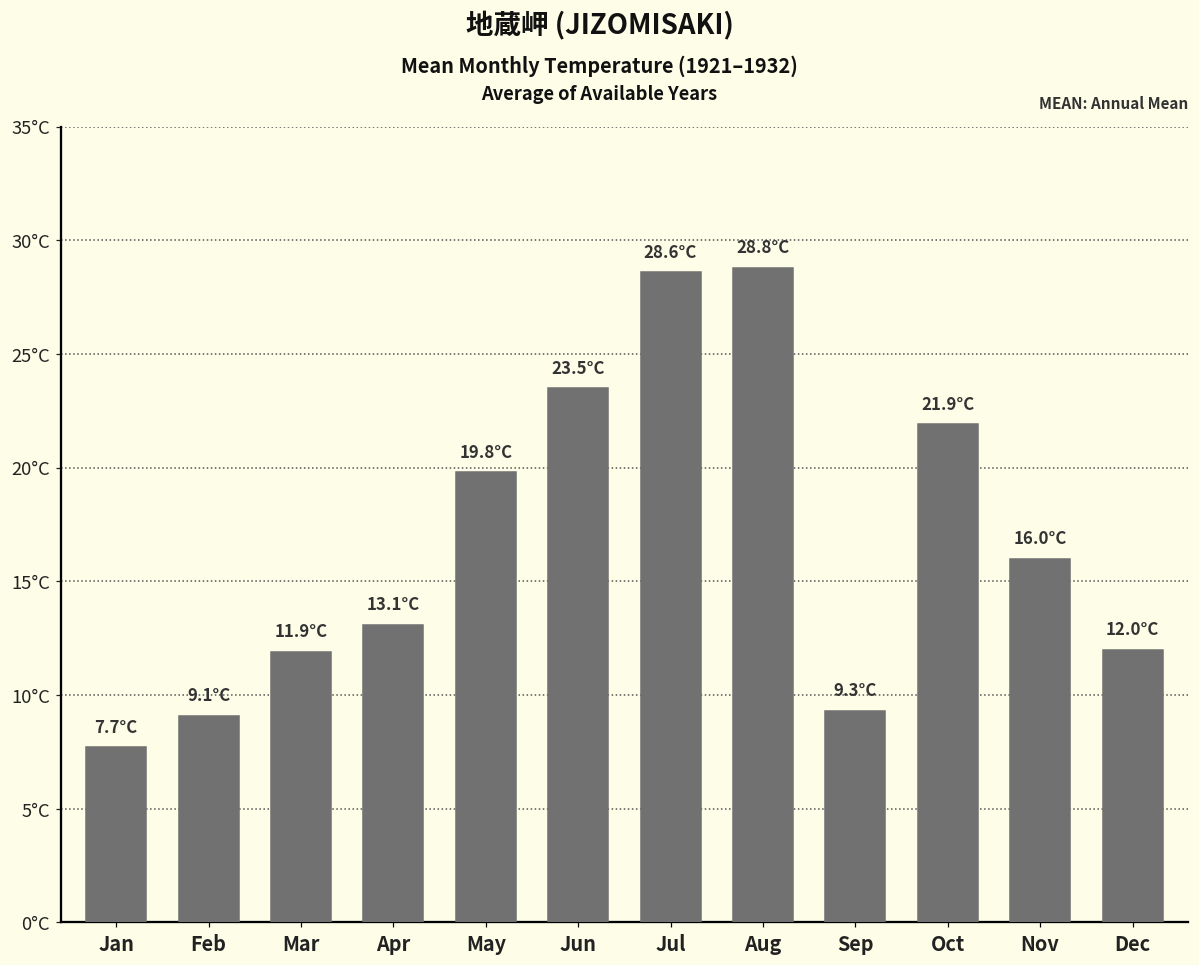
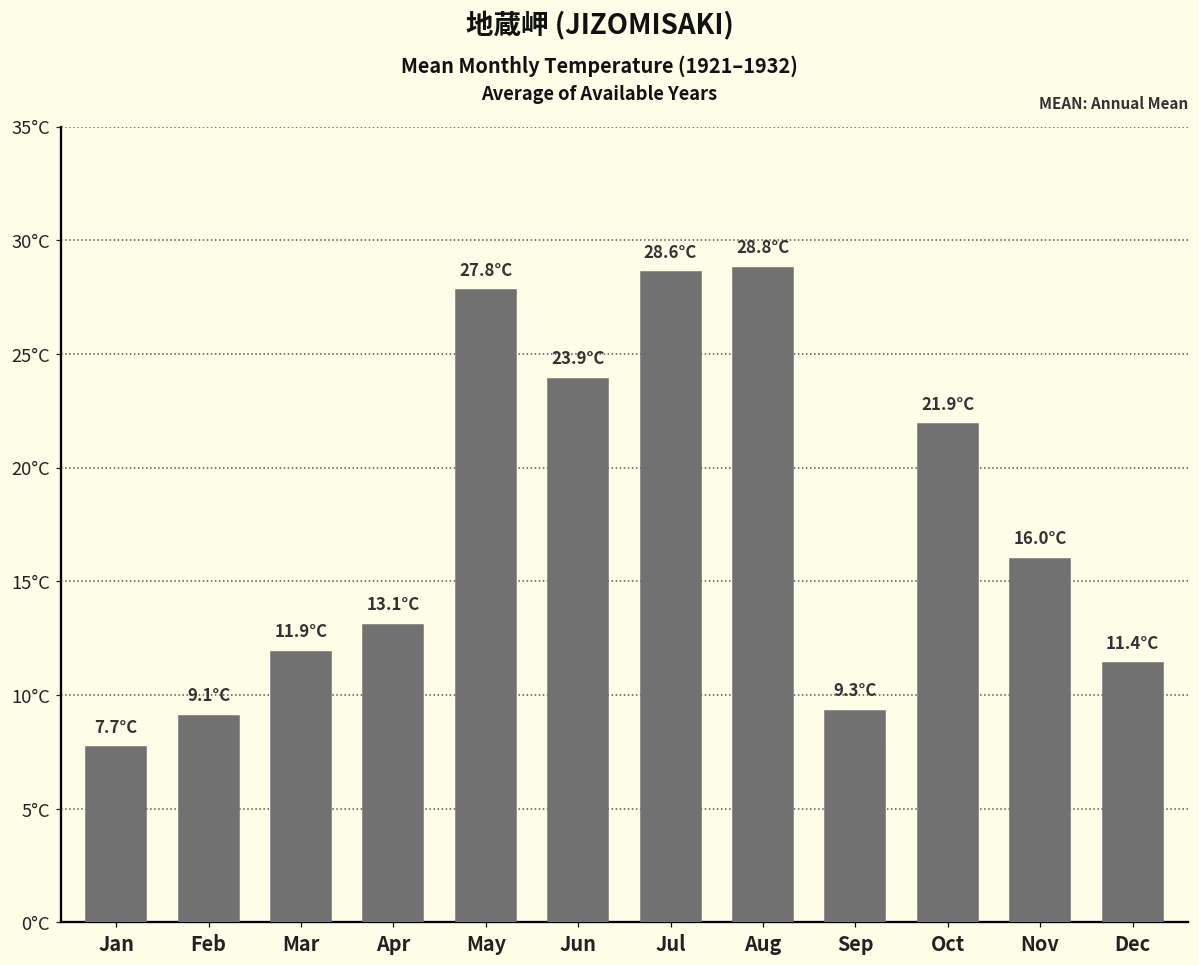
May: 19.8°C -> 27.8°C
Jun: 23.5°C -> 23.9°C
Dec: 12.0°C -> 11.4°C
